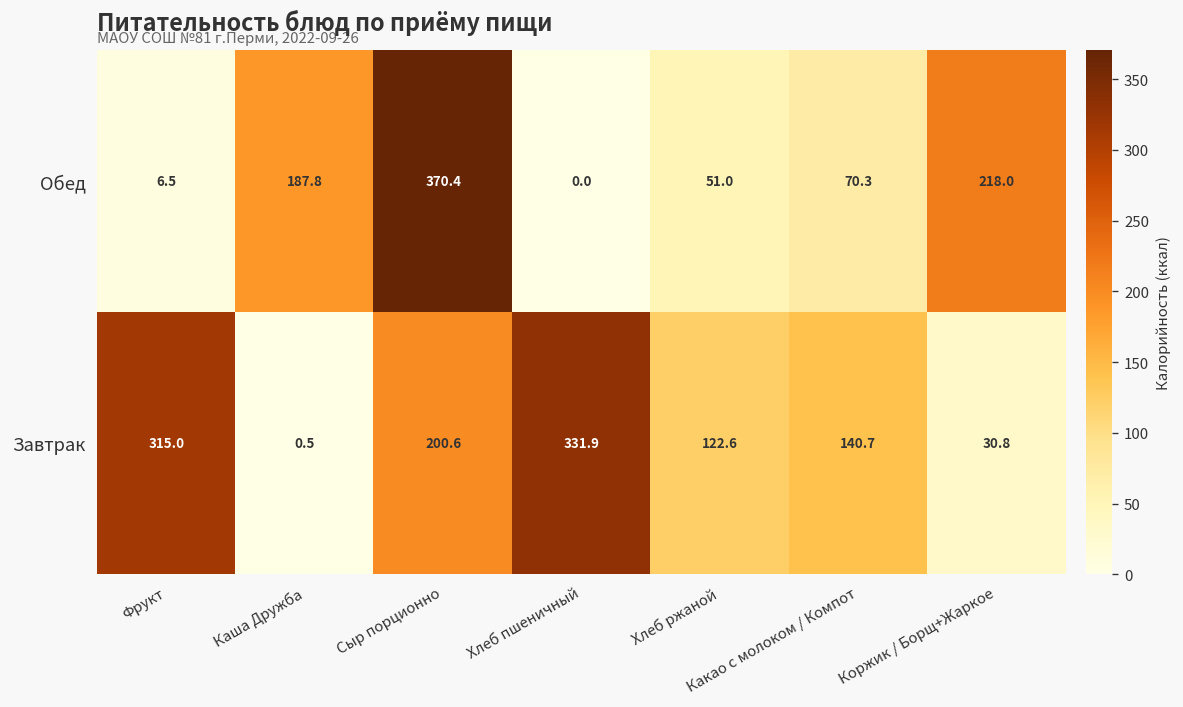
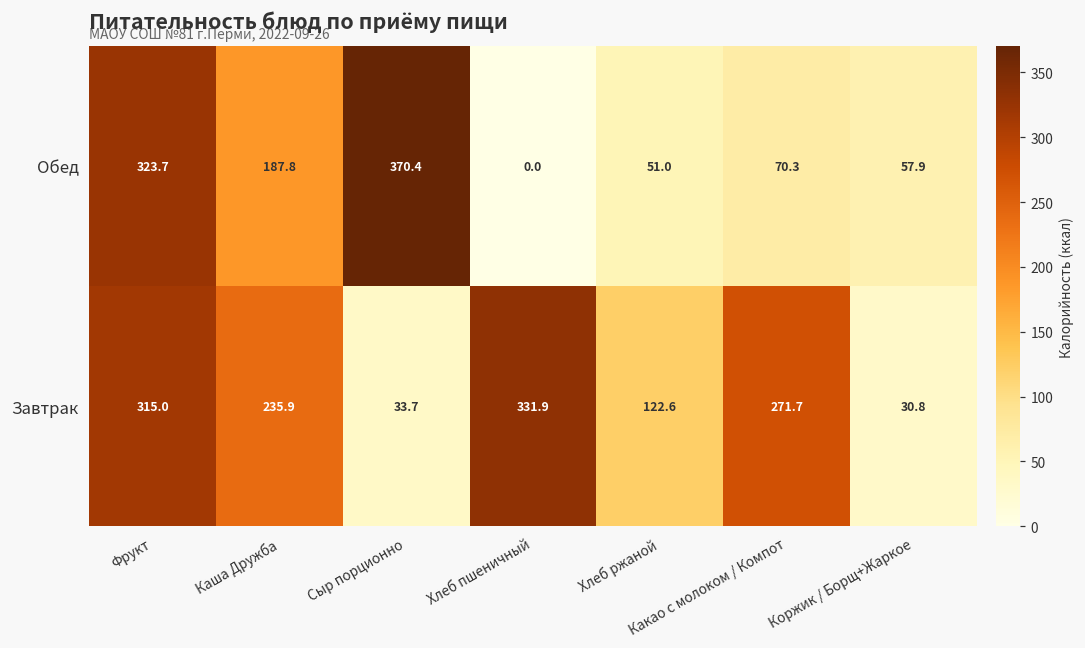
Обед, Фрукт: 6.5 -> 323.7
Обед, Коржик / Борщ+Жаркое: 218.0 -> 57.9
Завтрак, Каша Дружба: 0.5 -> 235.9
Завтрак, Сыр порционно: 200.6 -> 33.7
Завтрак, Какао с молоком / Компот: 140.7 -> 271.7
